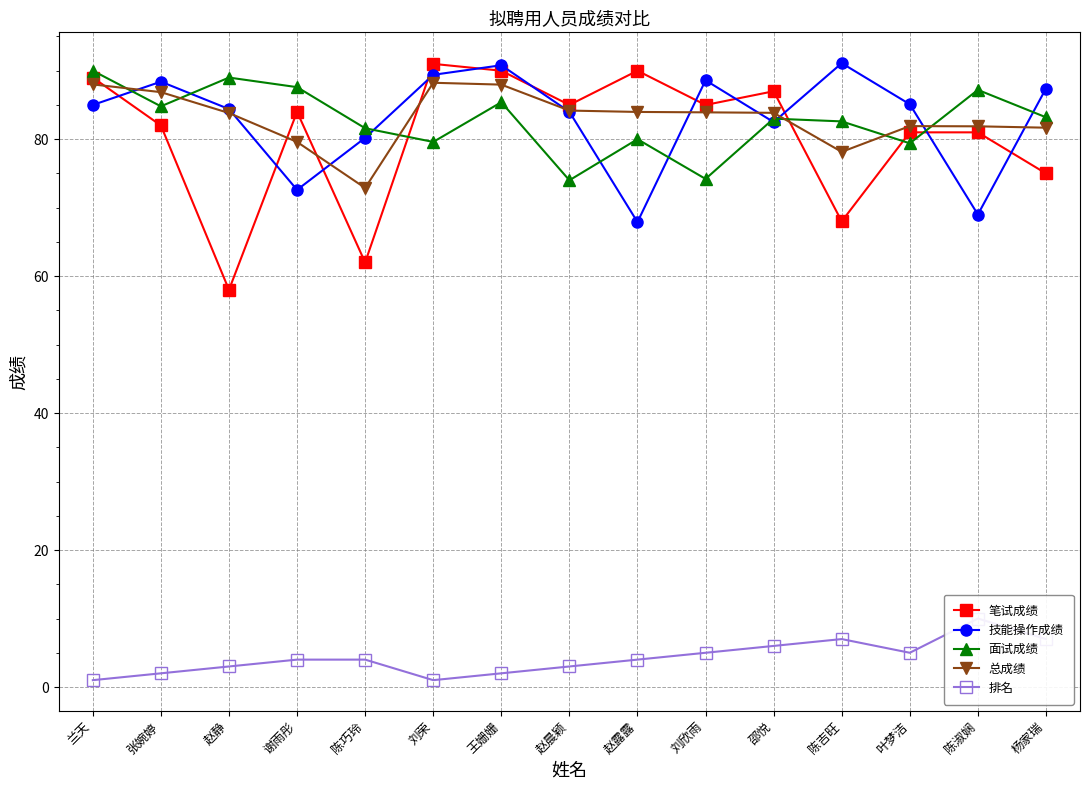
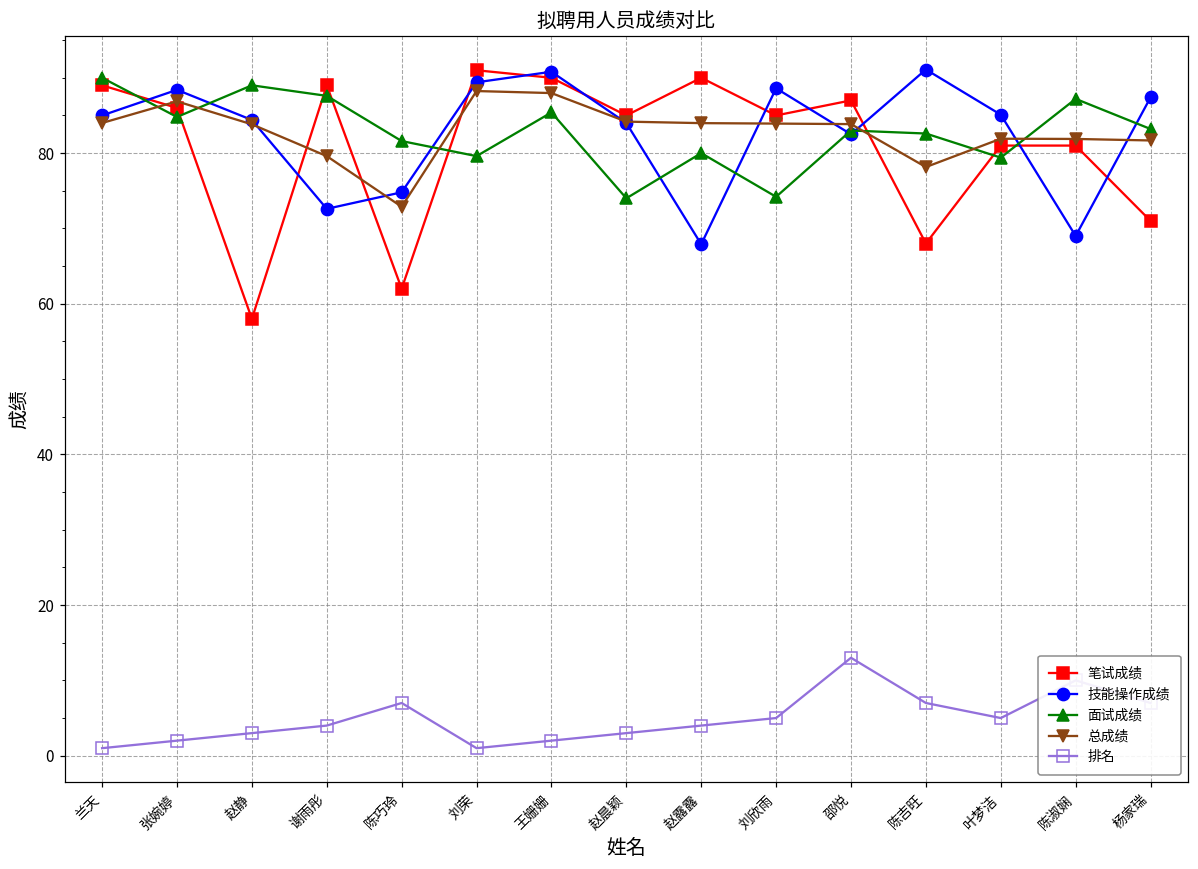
总成绩, 兰天: 88 -> 84
笔试成绩, 张婉婷: 82 -> 86
笔试成绩, 谢雨彤: 84 -> 89
技能操作成绩, 陈巧玲: 80 -> 75
排名, 陈巧玲: 4 -> 7
排名, 邵悦: 6 -> 13
笔试成绩, 杨家瑞: 75 -> 71
